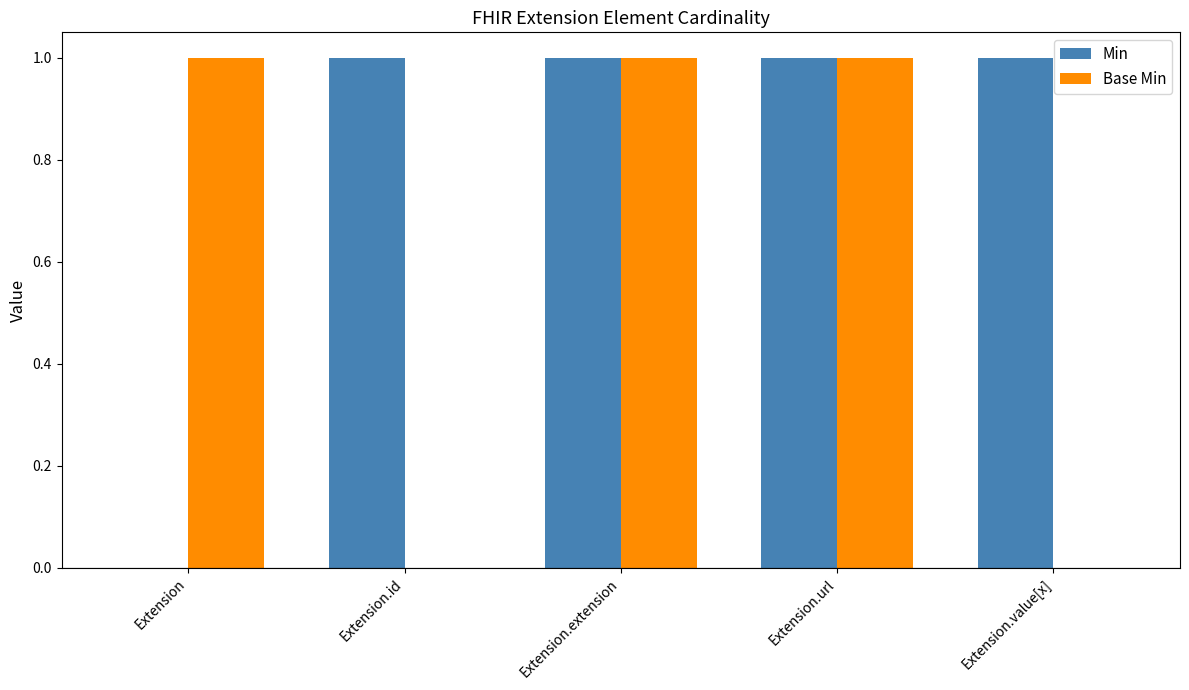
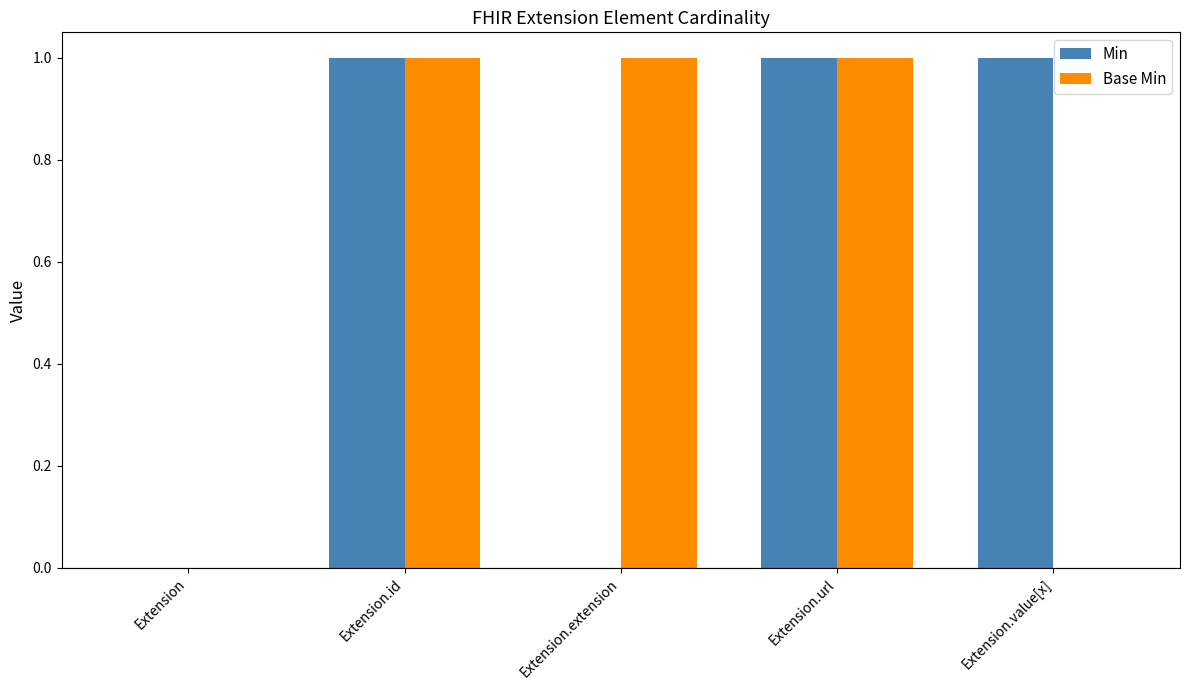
Base Min, Extension: 1 -> 0
Base Min, Extension.id: 0 -> 1
Min, Extension.extension: 1 -> 0
